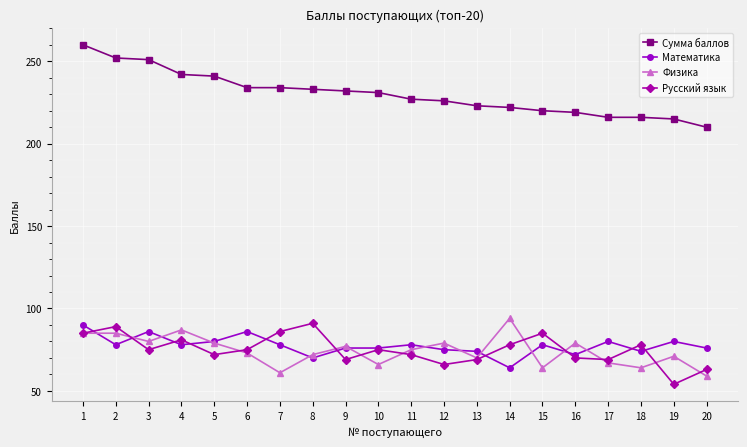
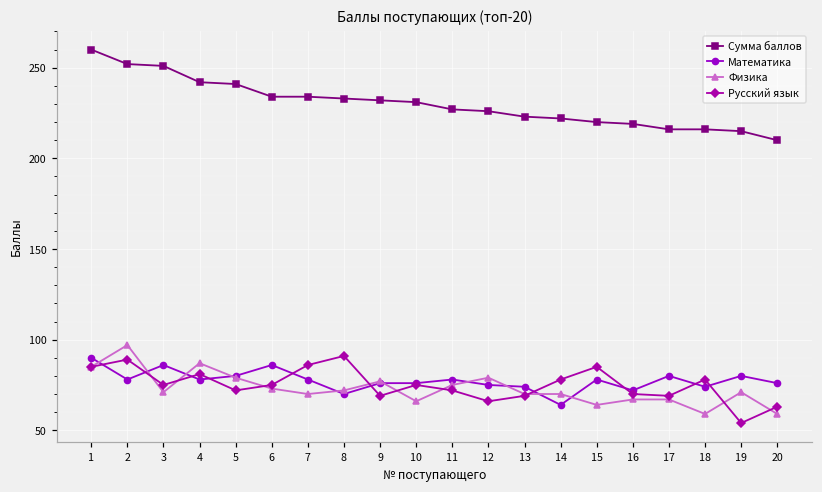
Физика, 2: 85 -> 97
Физика, 3: 80 -> 71
Физика, 7: 61 -> 70
Физика, 14: 94 -> 70
Физика, 16: 79 -> 67
Физика, 18: 64 -> 59
